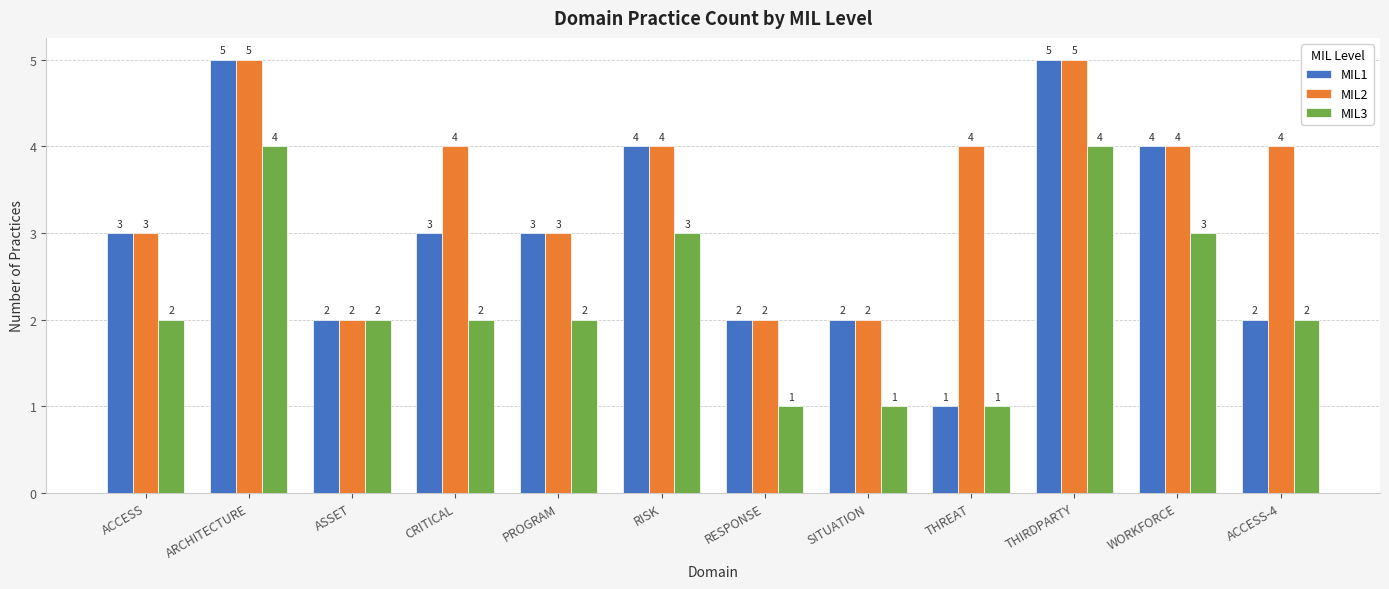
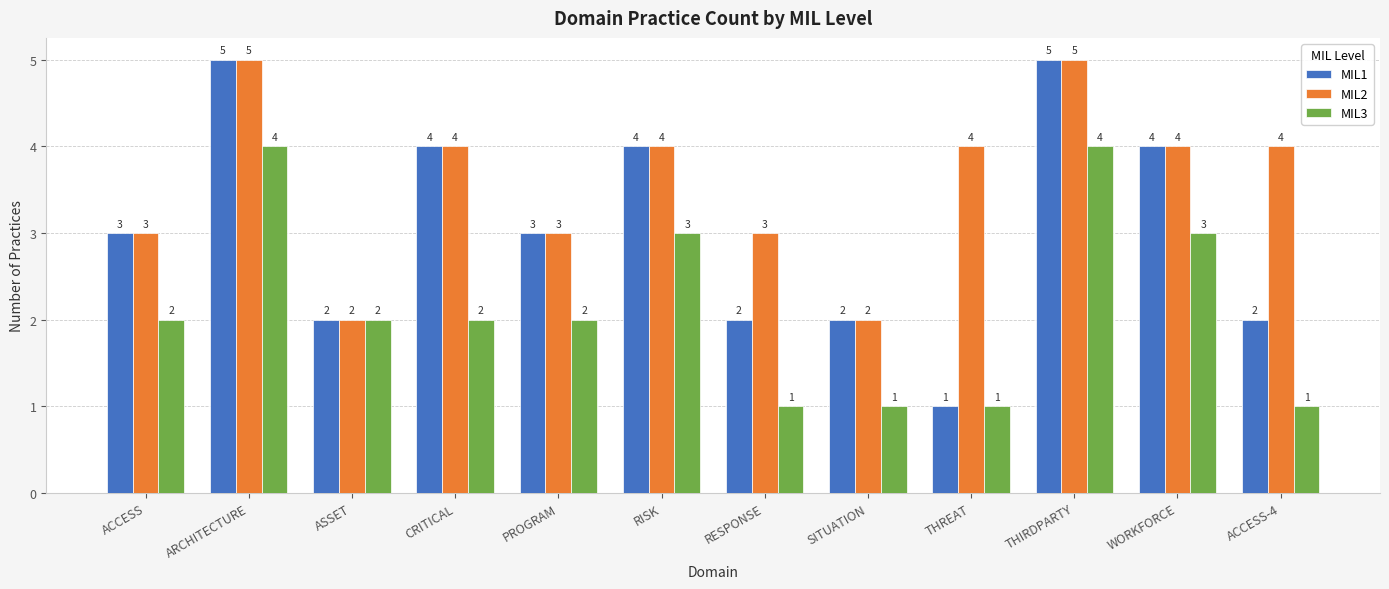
MIL1, CRITICAL: 3 -> 4
MIL2, RESPONSE: 2 -> 3
MIL3, ACCESS-4: 2 -> 1
